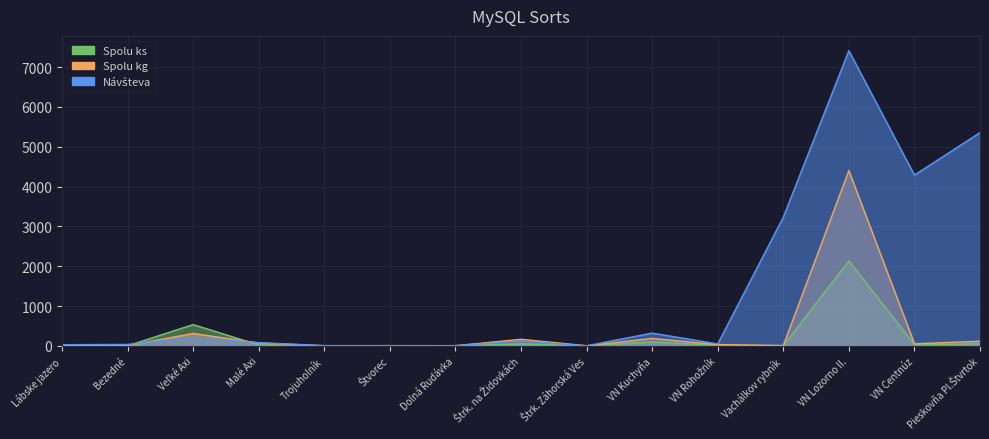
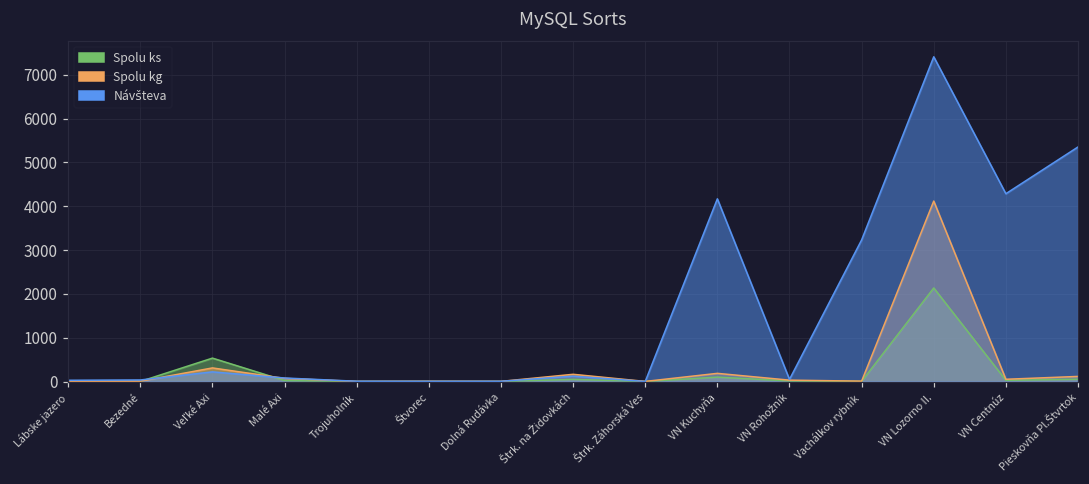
Návšteva, VN Kuchyňa: 300 -> 4200
Spolu kg, VN Lozorno II.: 4400 -> 4100
